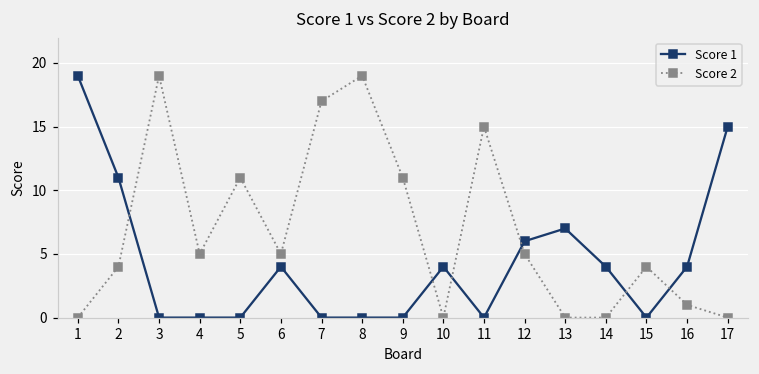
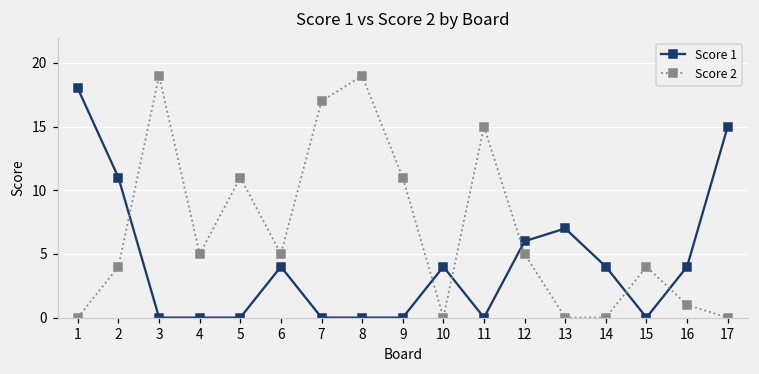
Score 1, 1: 19 -> 18
